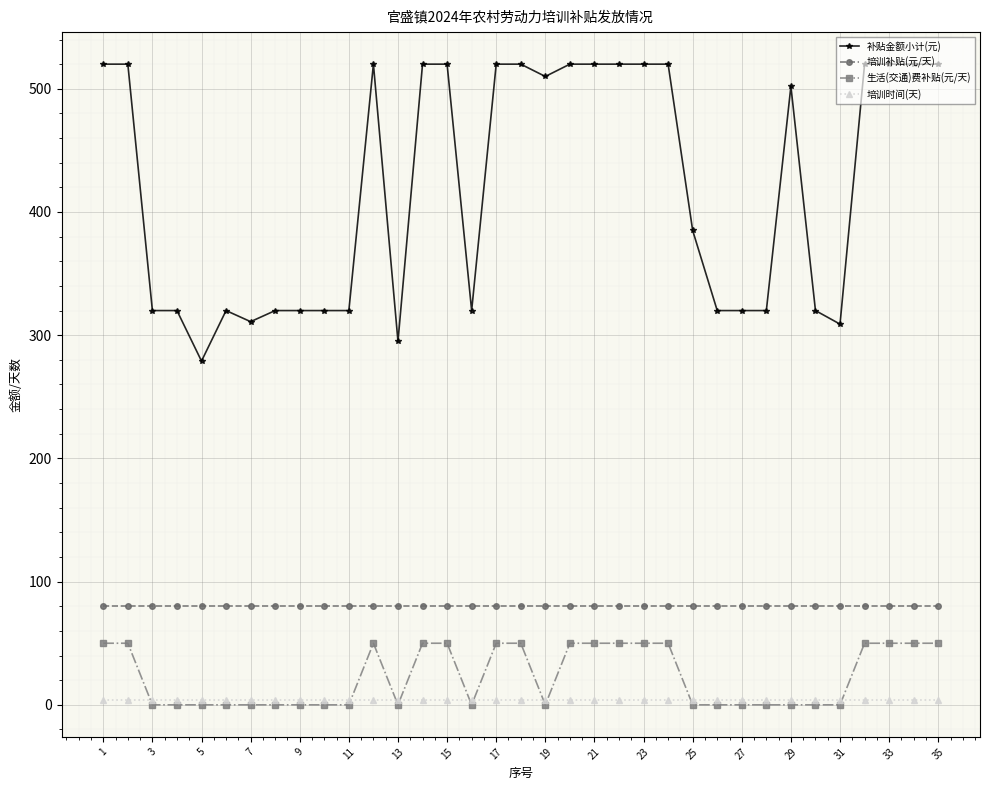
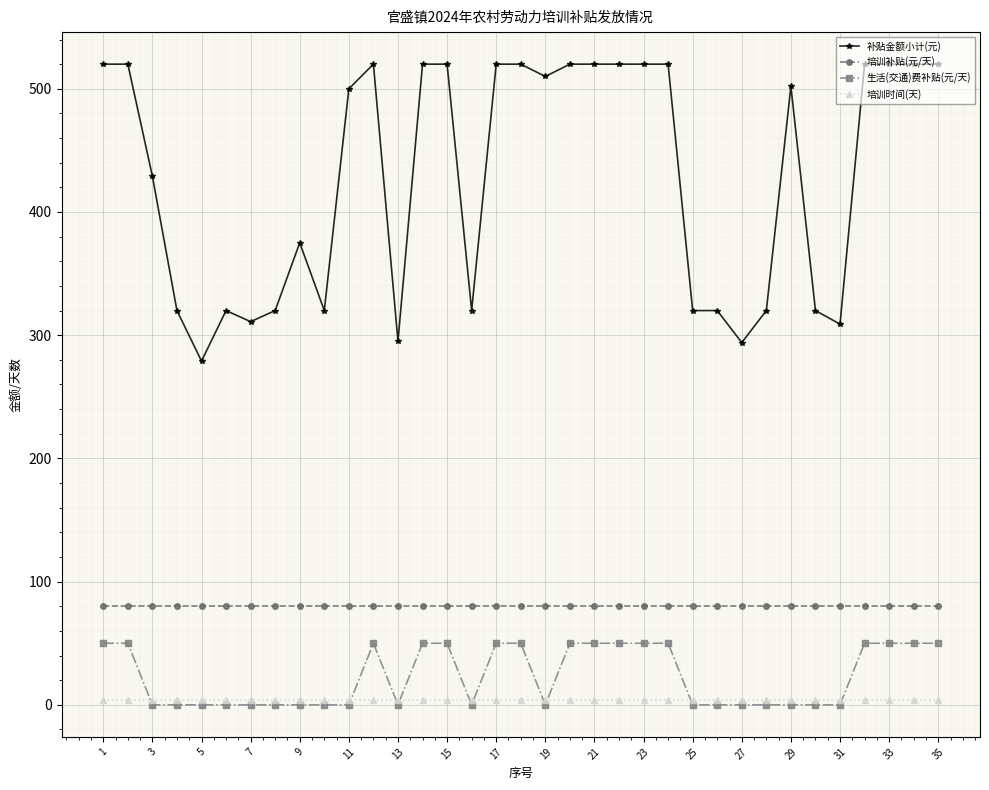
补贴金额小计(元), 3: 320 -> 429
补贴金额小计(元), 9: 320 -> 375
补贴金额小计(元), 11: 320 -> 500
补贴金额小计(元), 25: 385 -> 320
补贴金额小计(元), 27: 320 -> 294
